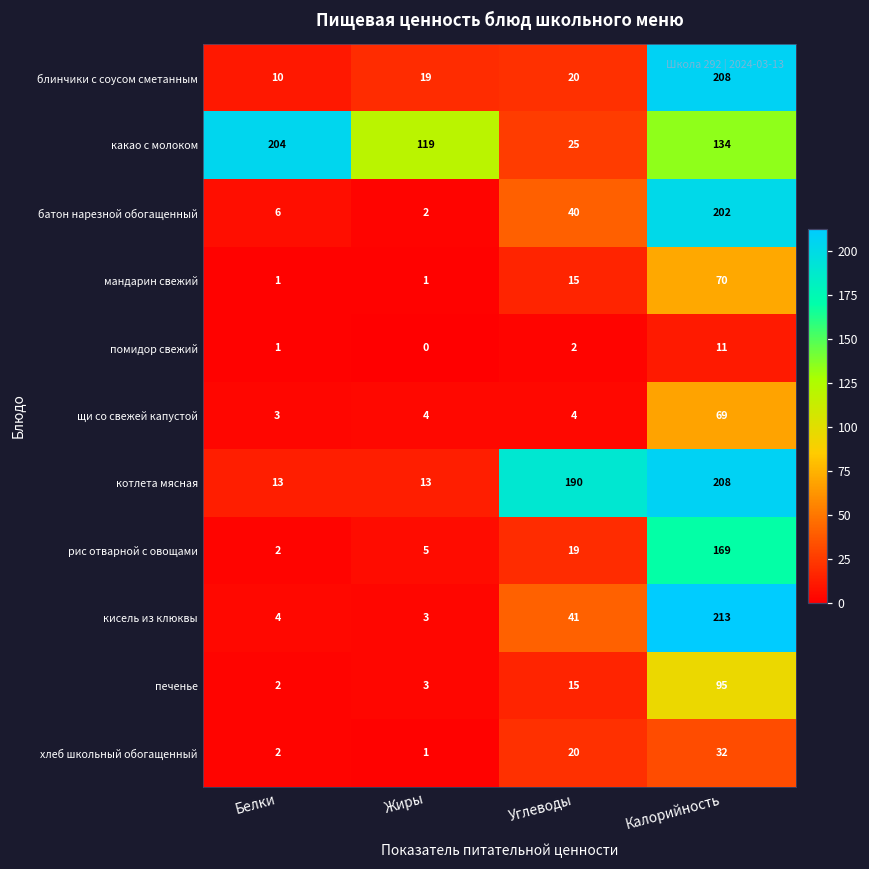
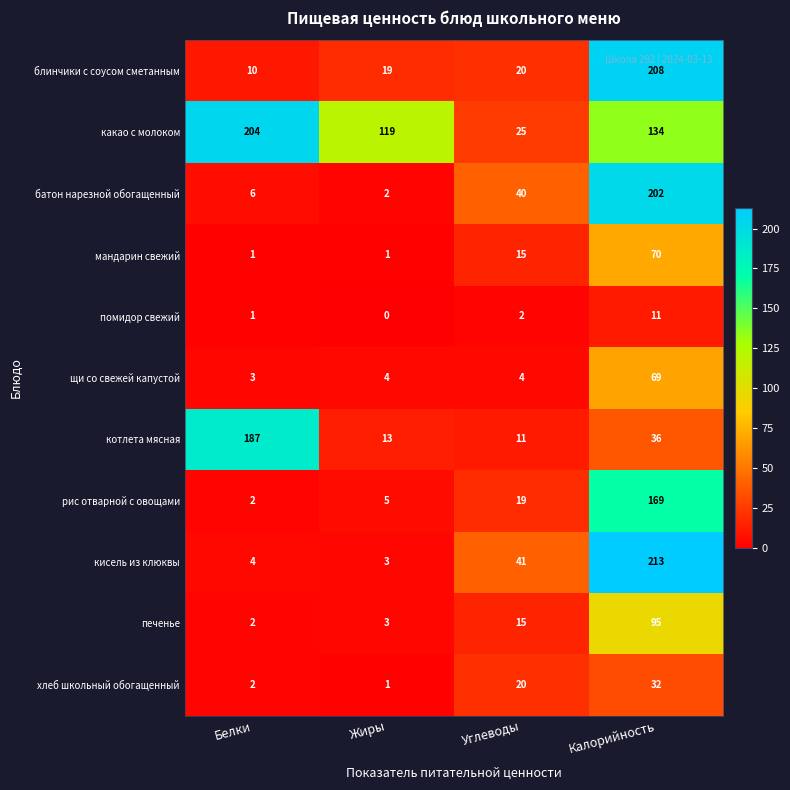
котлета мясная, Белки: 13 -> 187
котлета мясная, Углеводы: 190 -> 11
котлета мясная, Калорийность: 208 -> 36
